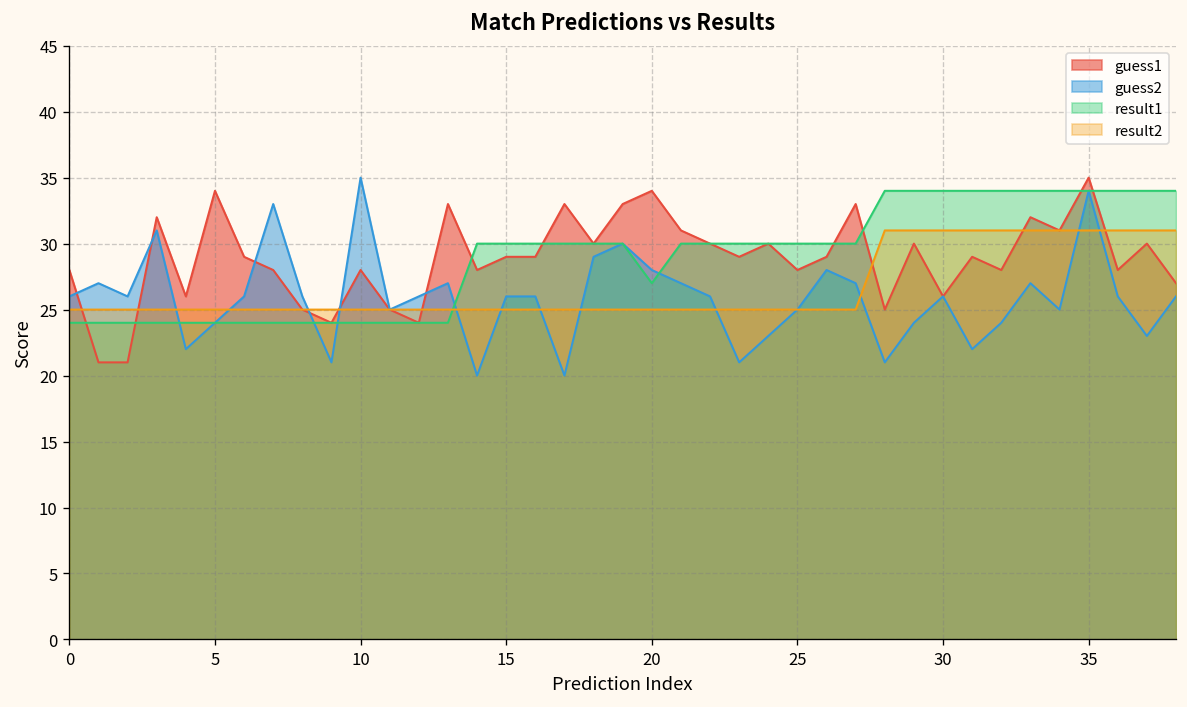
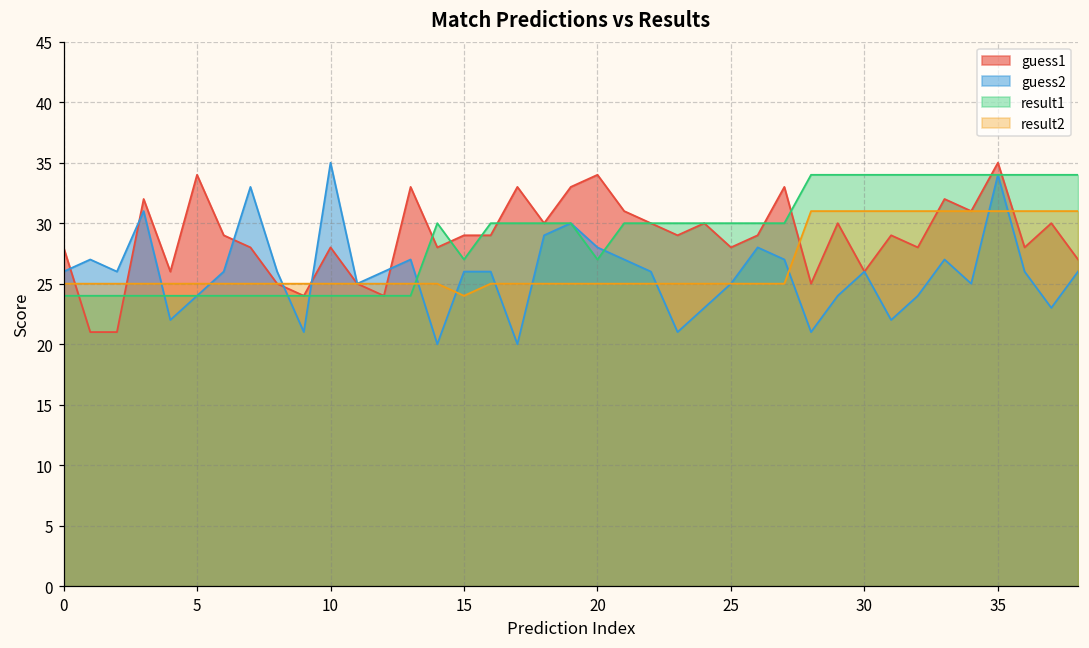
result1, 15: 30 -> 27
result2, 15: 25 -> 24
